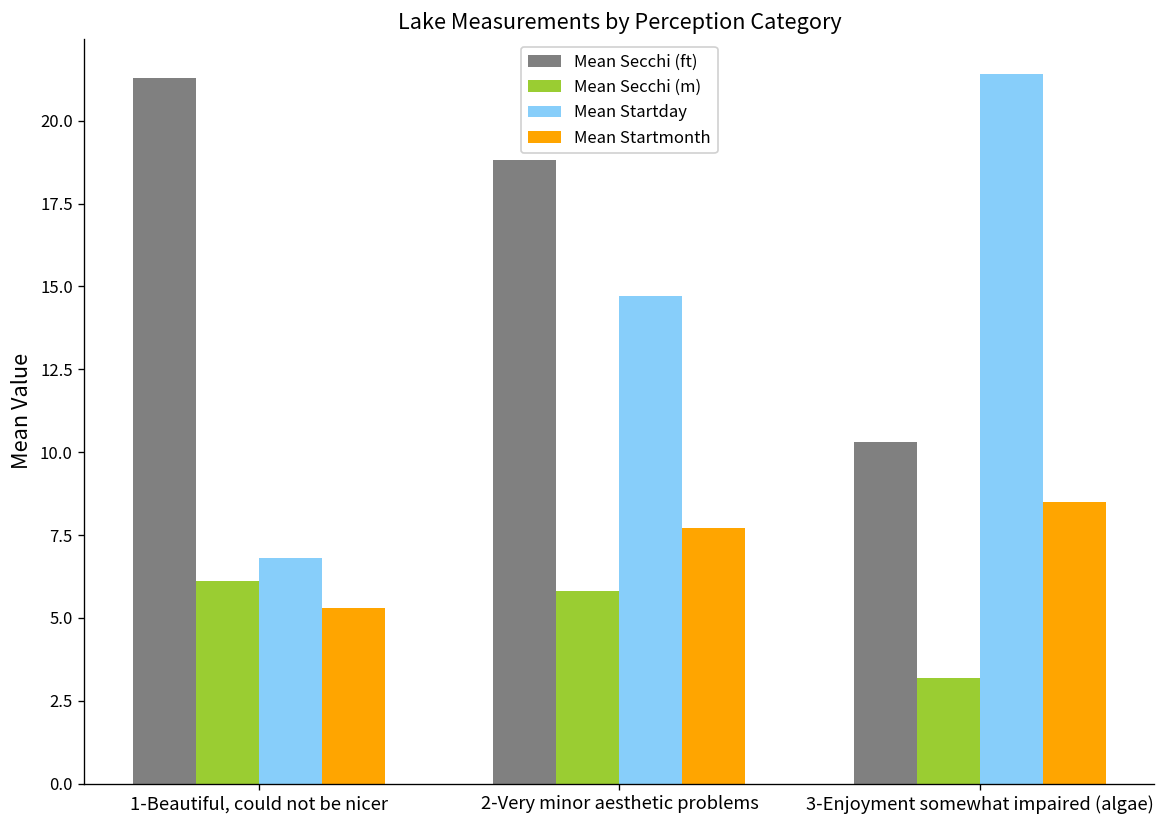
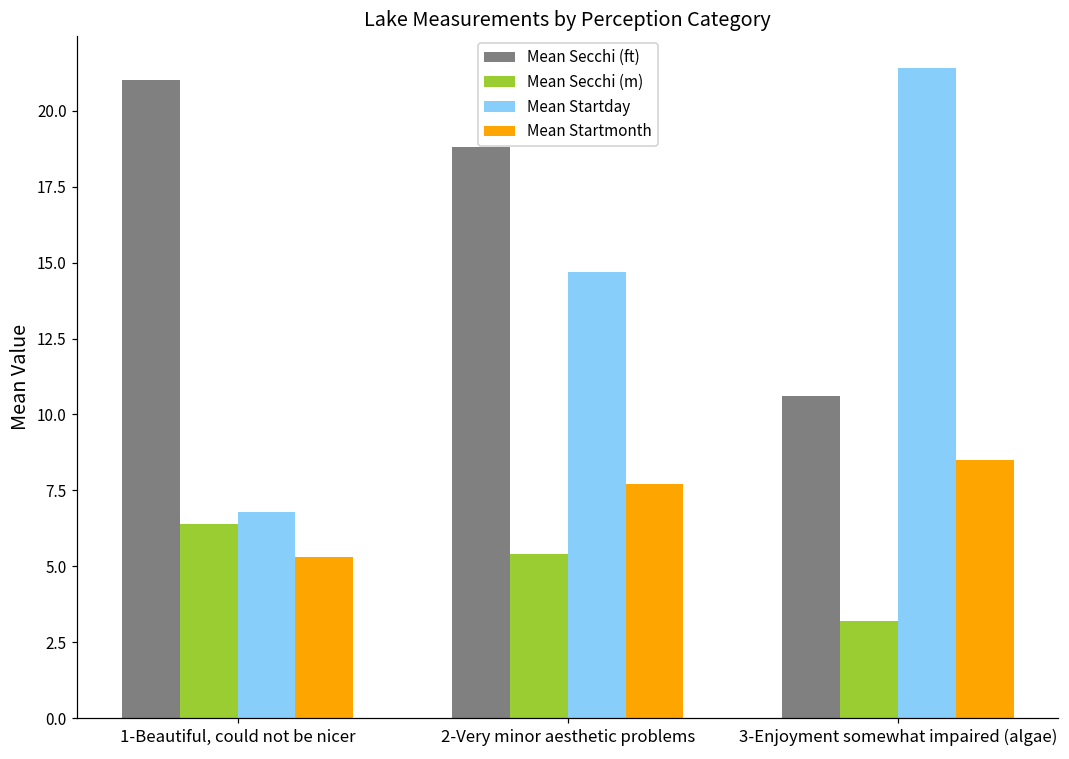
Mean Secchi (ft), 1-Beautiful, could not be nicer: 21.3 -> 21.0
Mean Secchi (m), 1-Beautiful, could not be nicer: 6.1 -> 6.4
Mean Secchi (m), 2-Very minor aesthetic problems: 5.8 -> 5.4
Mean Secchi (ft), 3-Enjoyment somewhat impaired (algae): 10.3 -> 10.6
